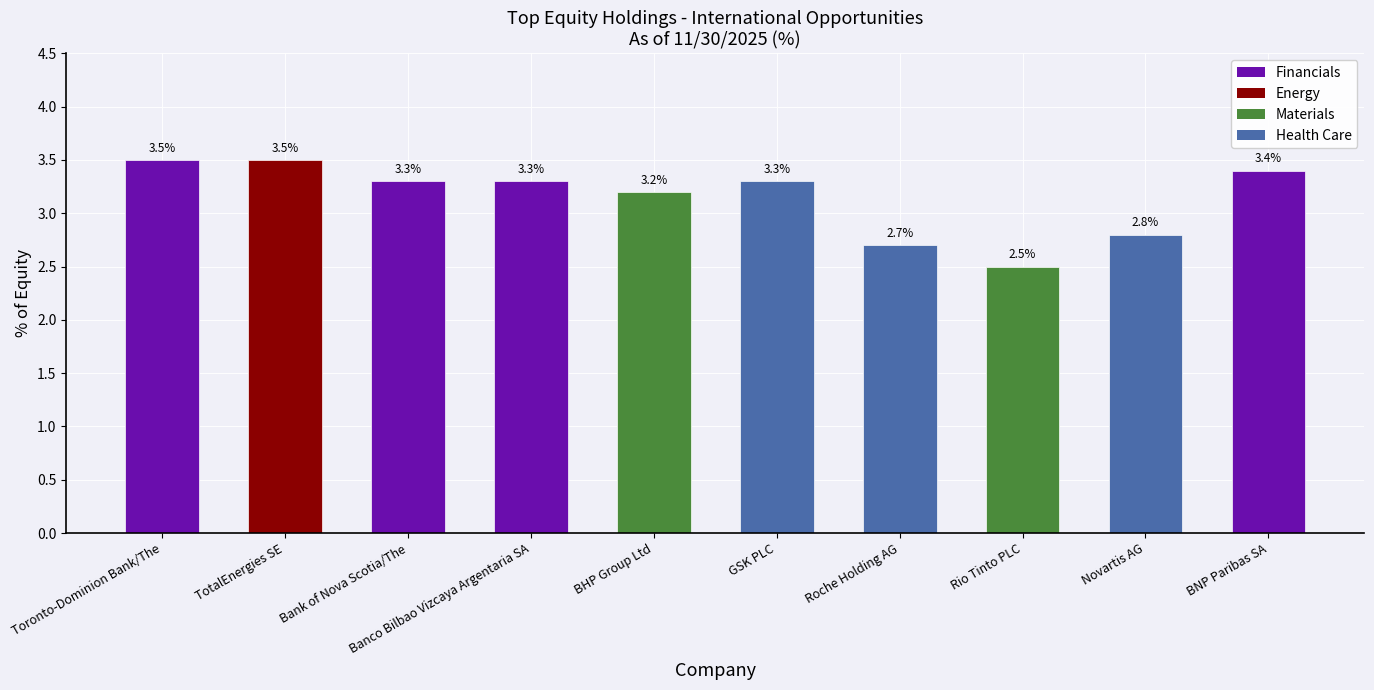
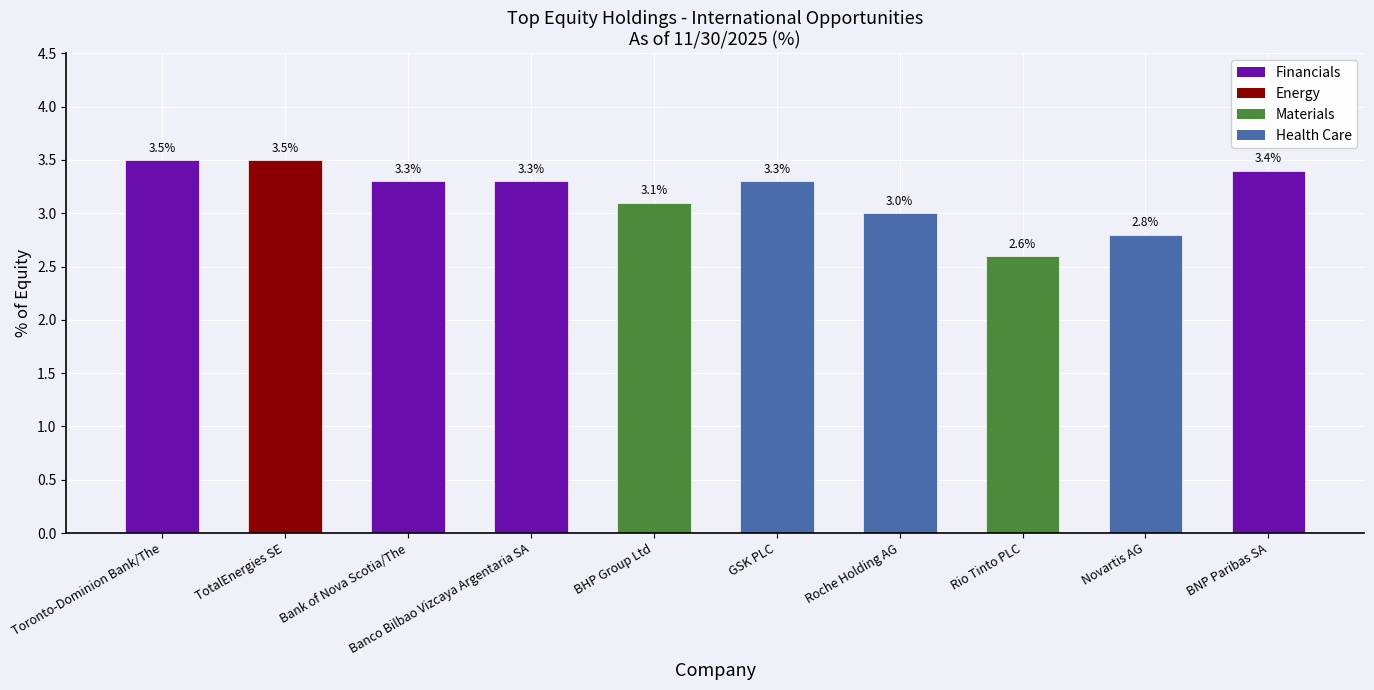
Materials, BHP Group Ltd: 3.2% -> 3.1%
Health Care, Roche Holding AG: 2.7% -> 3.0%
Materials, Rio Tinto PLC: 2.5% -> 2.6%
